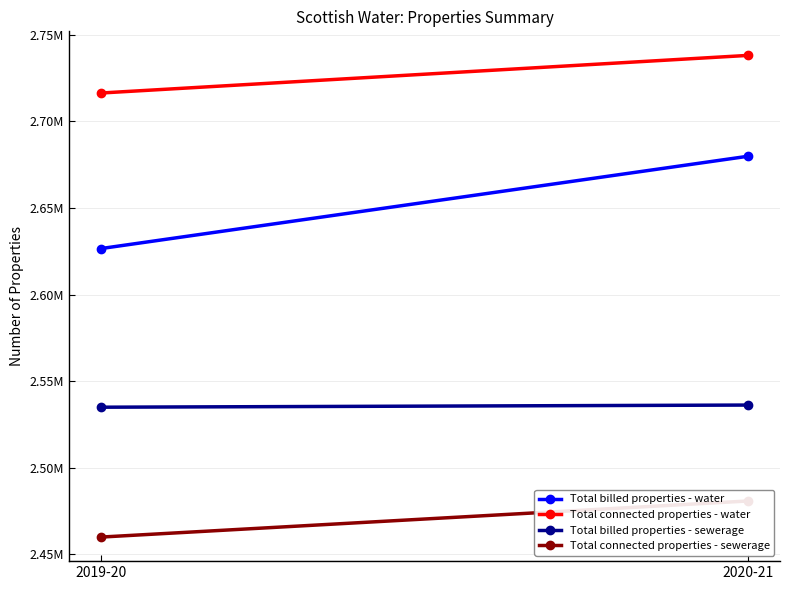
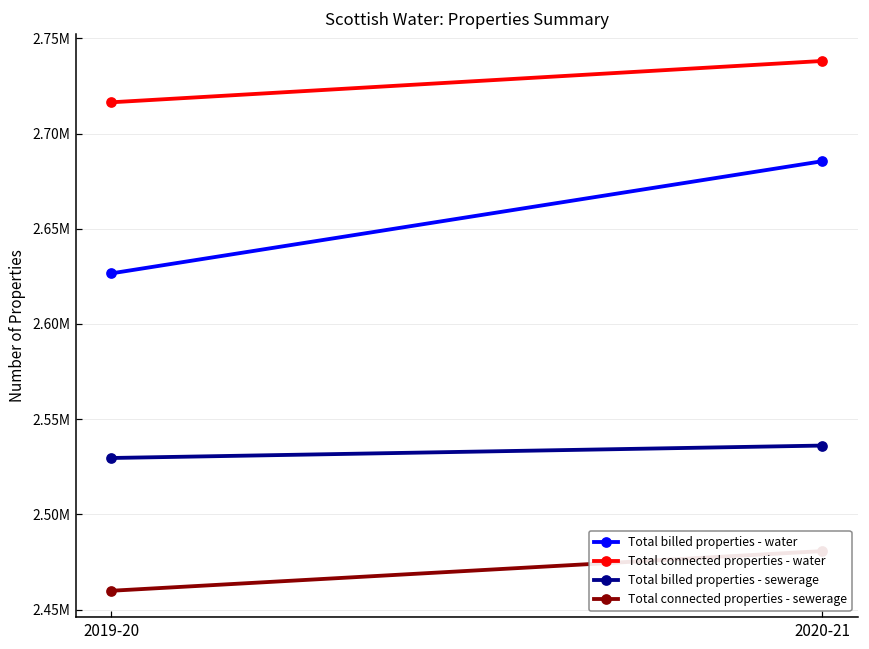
Total billed properties - sewerage, 2019-20: 2535000 -> 2530000
Total billed properties - water, 2020-21: 2680000 -> 2685000
